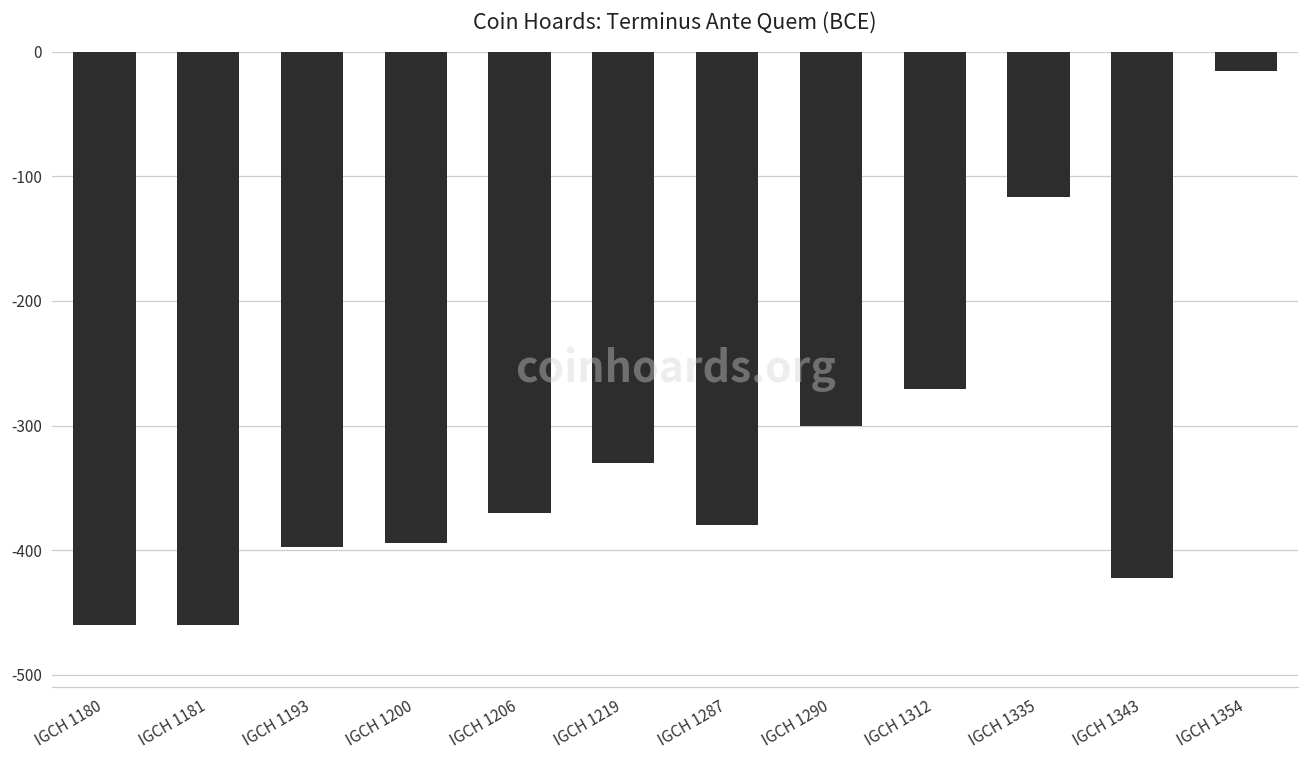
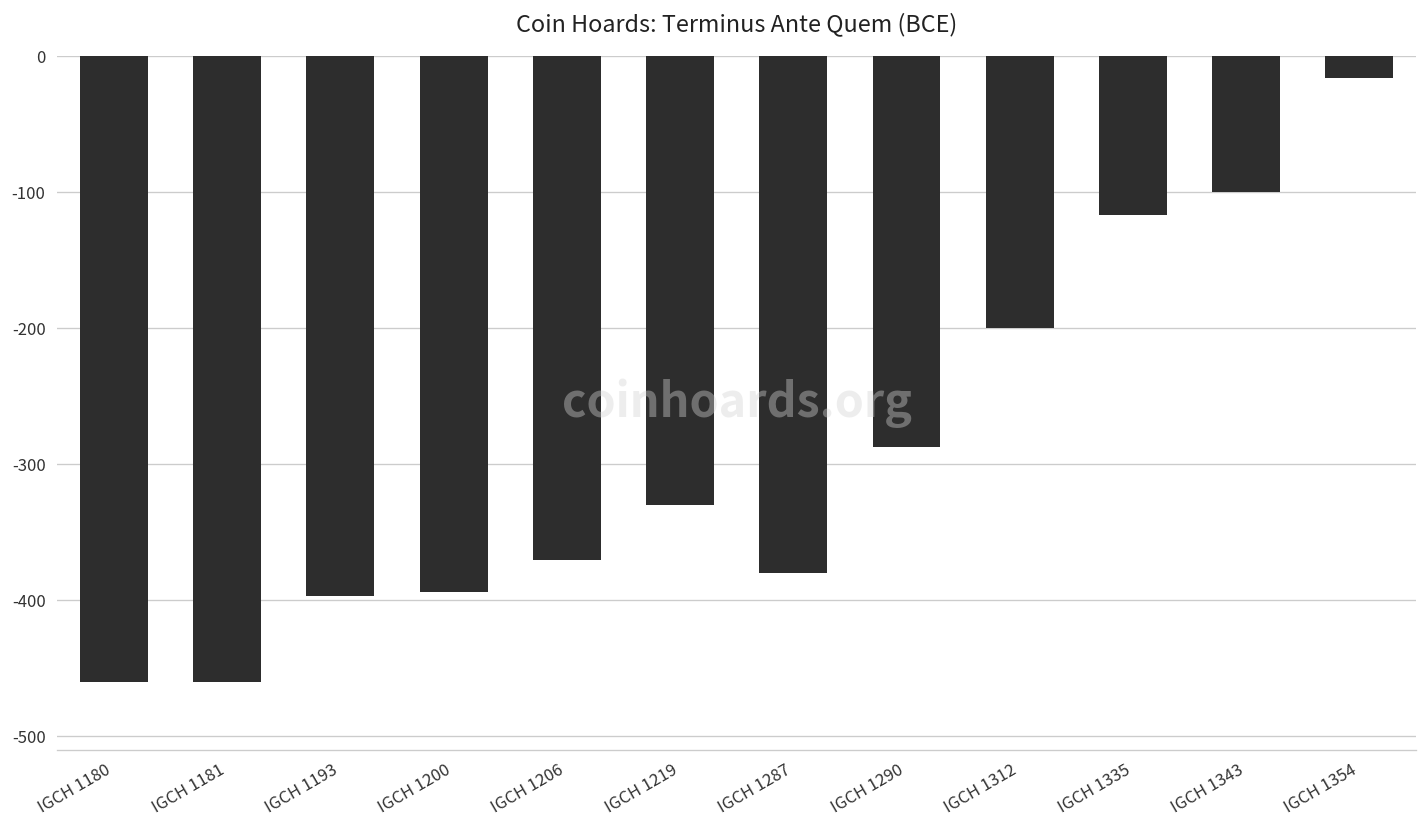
IGCH 1290: -300 -> -287
IGCH 1312: -271 -> -200
IGCH 1343: -422 -> -100
